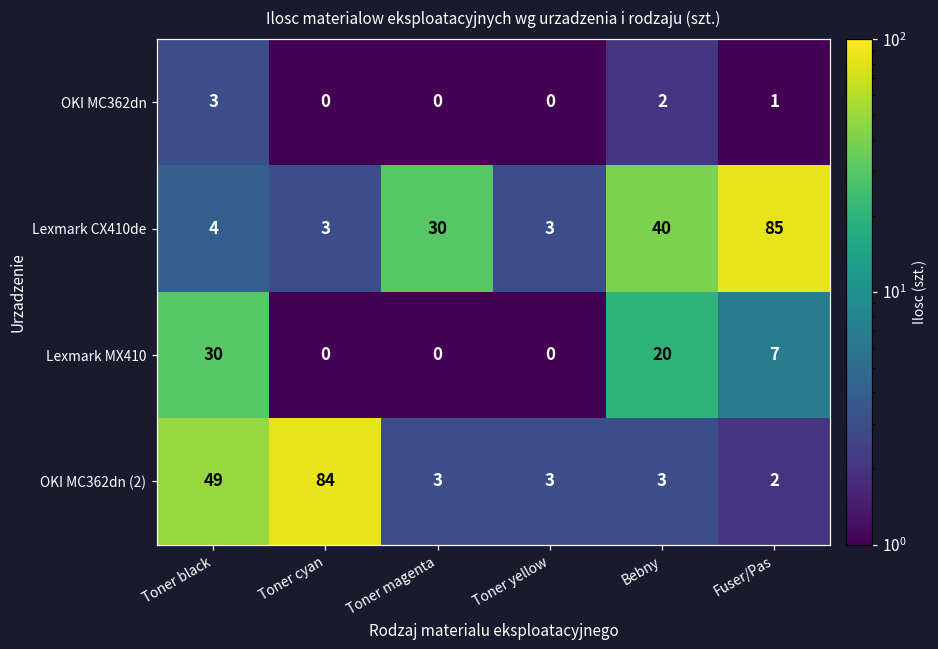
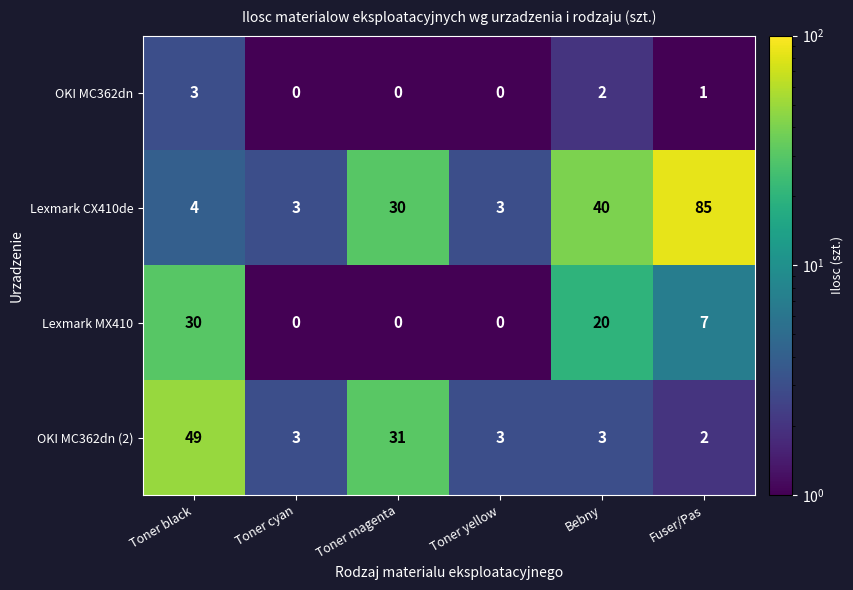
OKI MC362dn (2), Toner cyan: 84 -> 3
OKI MC362dn (2), Toner magenta: 3 -> 31
